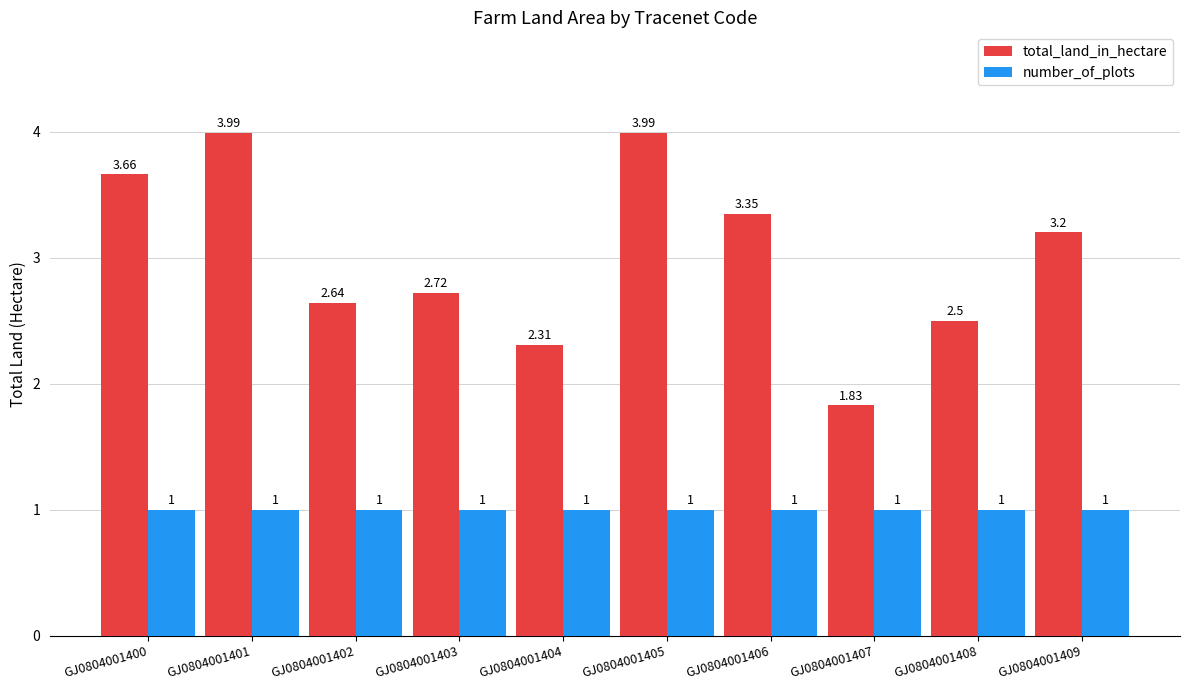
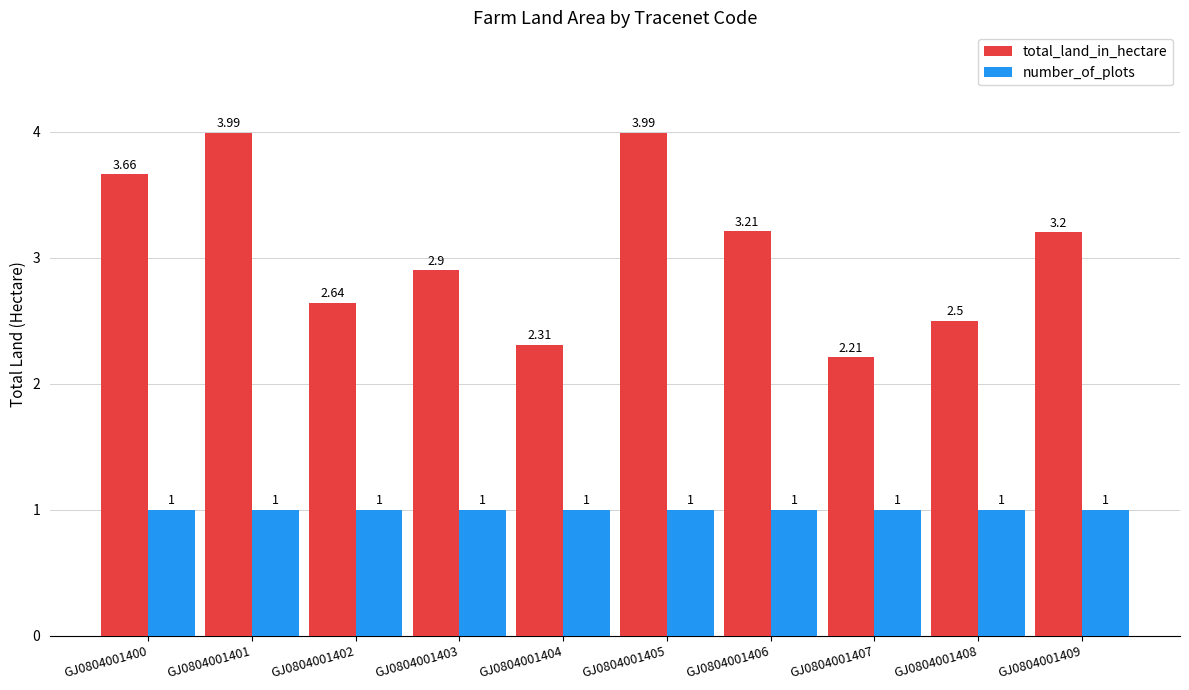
total_land_in_hectare, GJ0804001403: 2.72 -> 2.9
total_land_in_hectare, GJ0804001406: 3.35 -> 3.21
total_land_in_hectare, GJ0804001407: 1.83 -> 2.21
